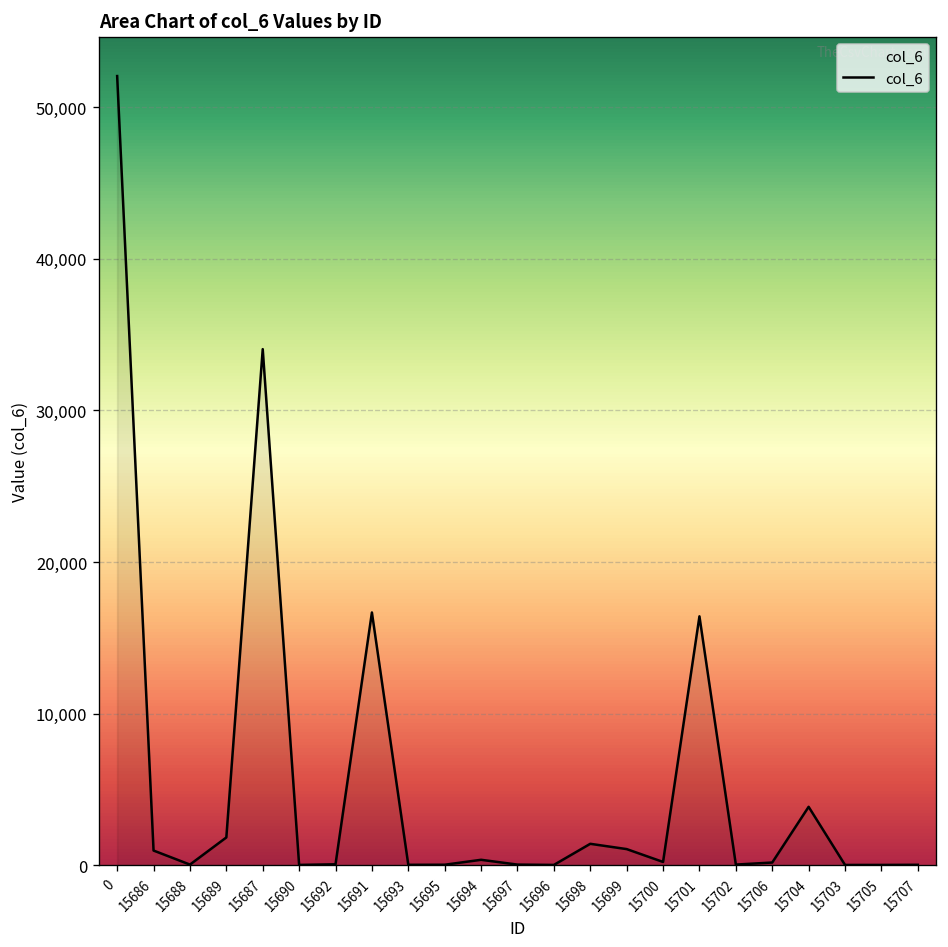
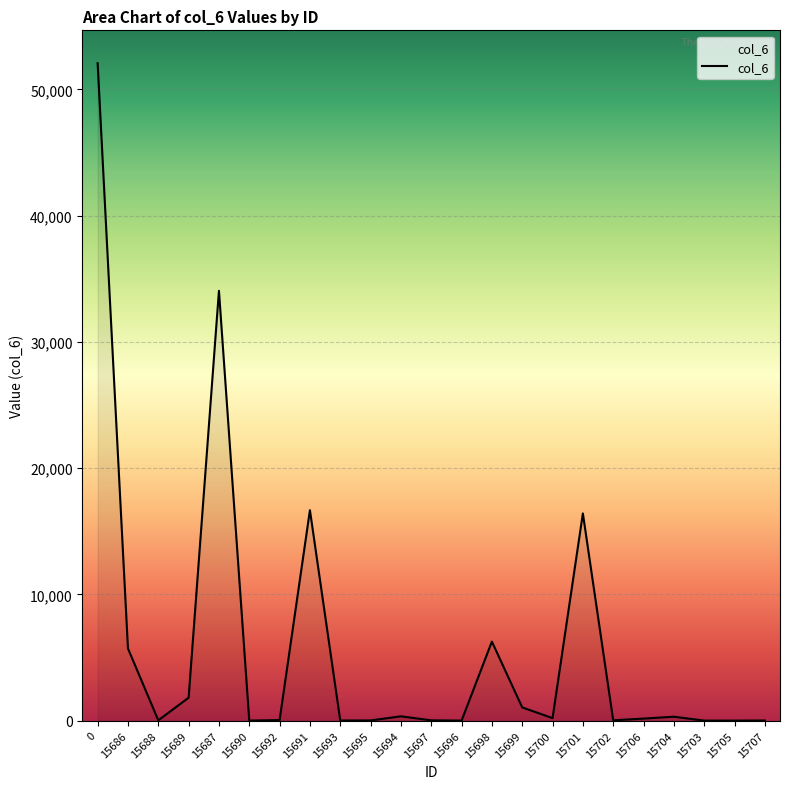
15686: 1,000 -> 5,700
15698: 1,400 -> 6,300
15704: 3,800 -> 300
